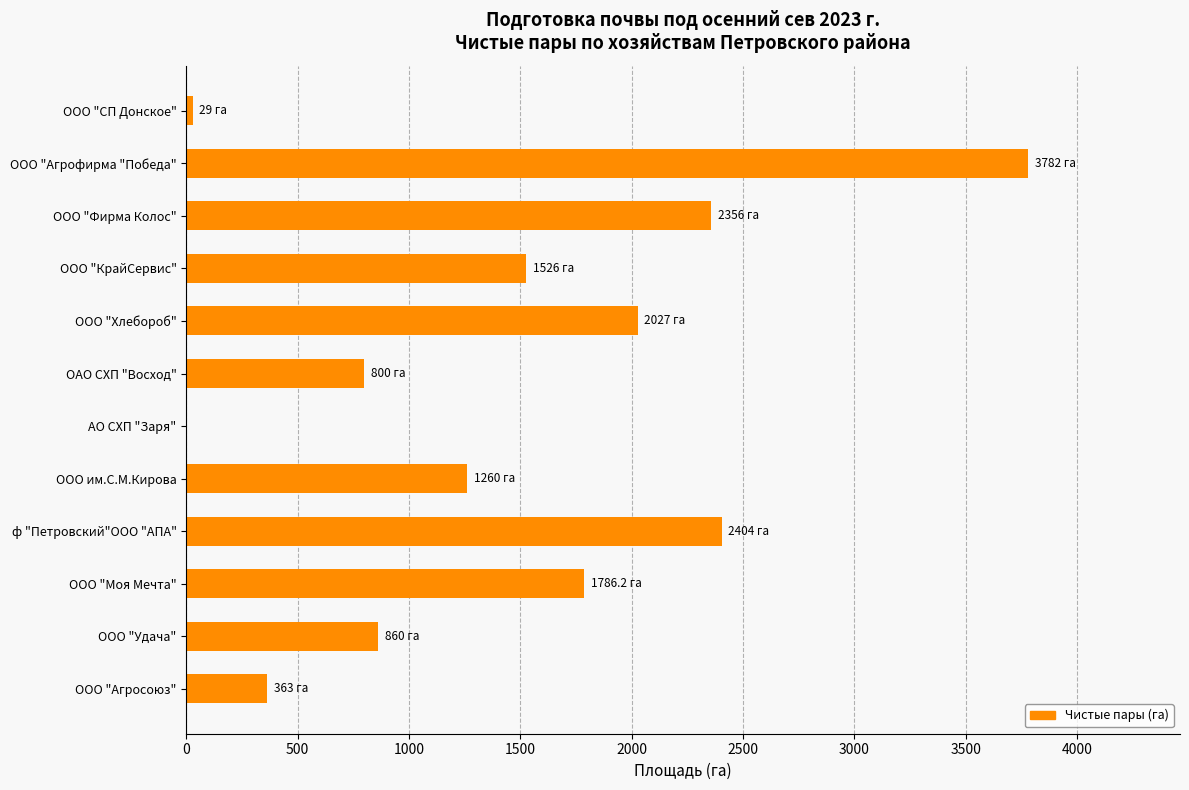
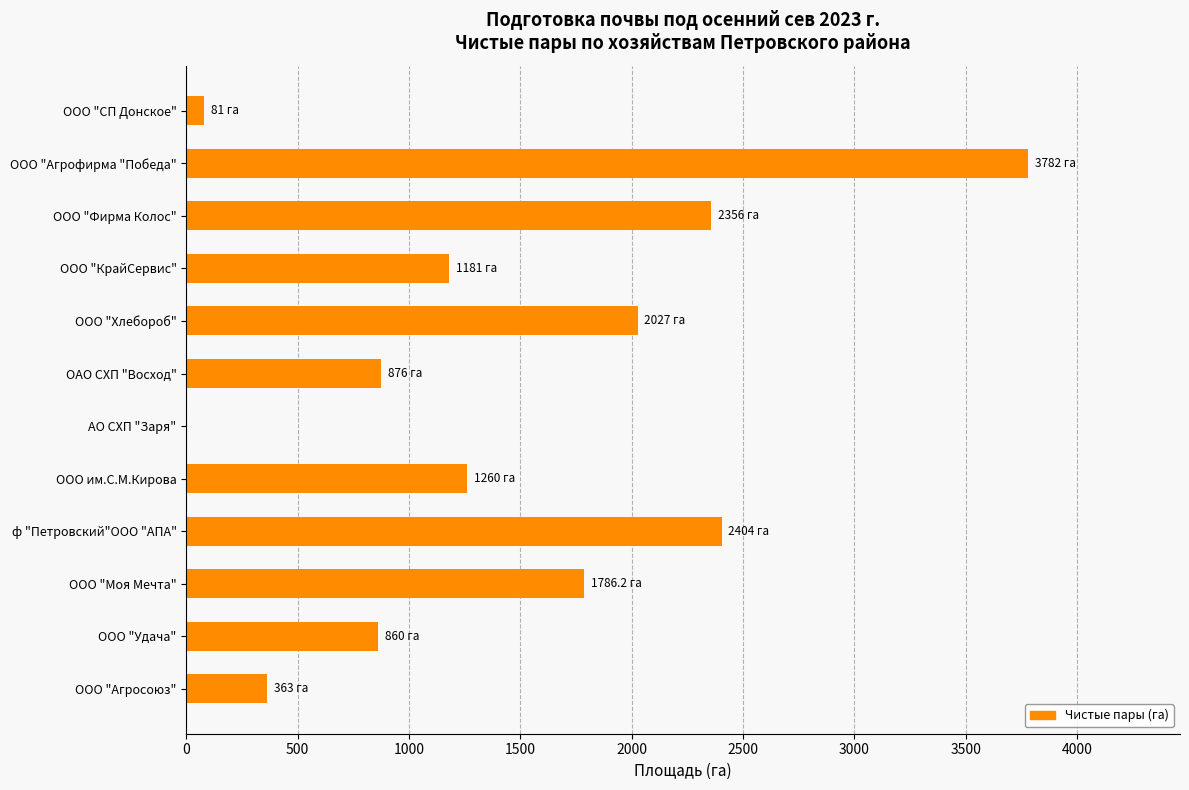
ООО "СП Донское": 29 -> 81
ООО "КрайСервис": 1526 -> 1181
ОАО СХП "Восход": 800 -> 876
